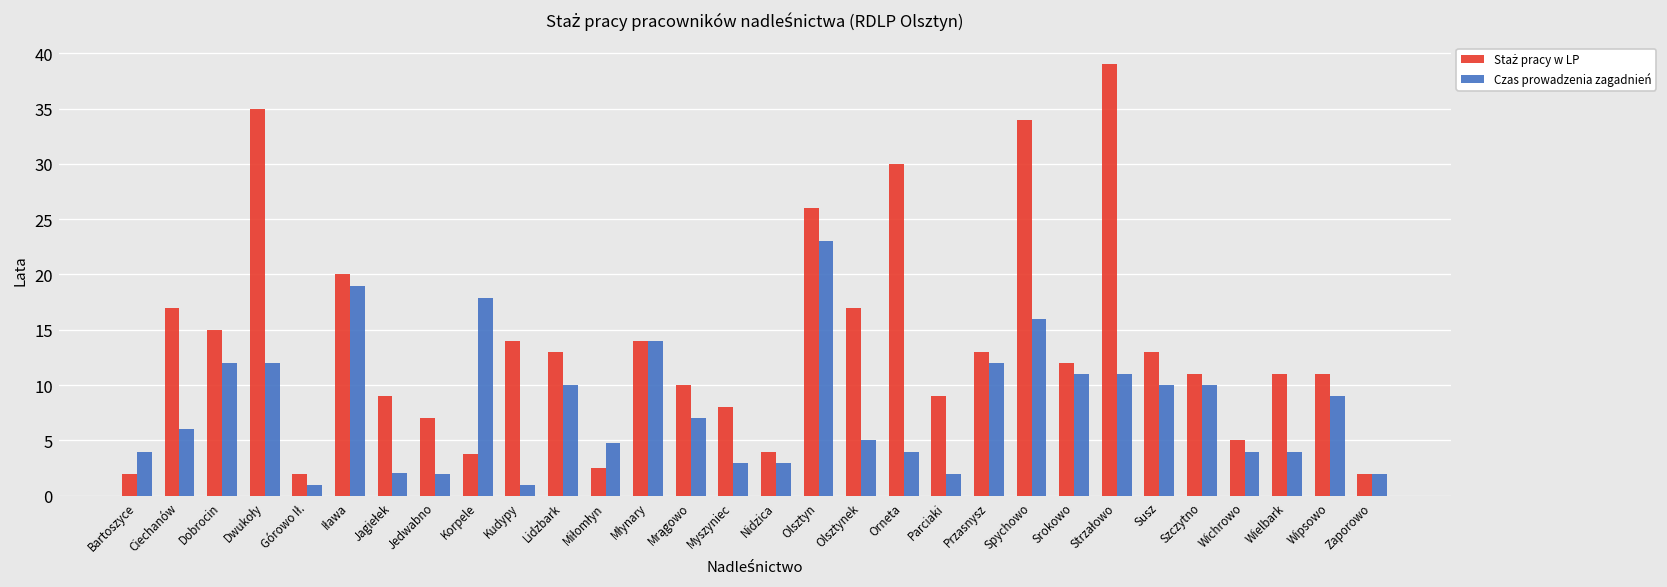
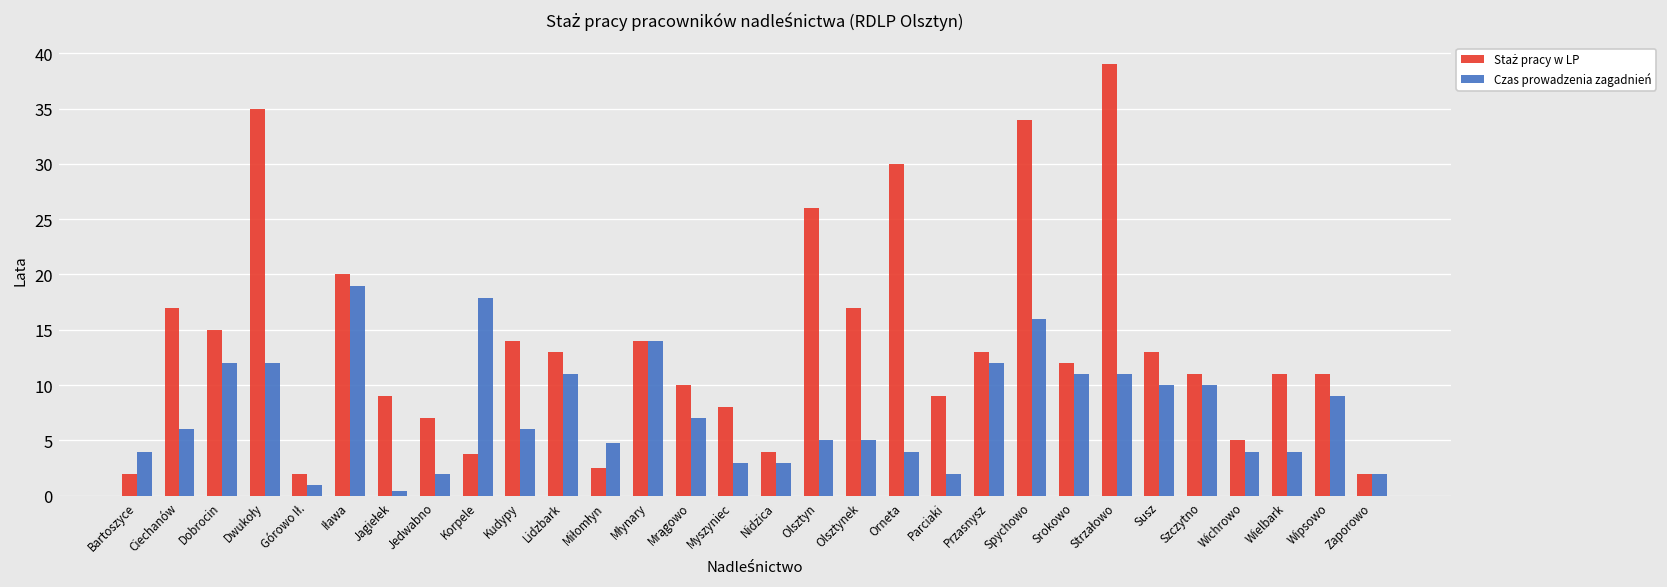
Czas prowadzenia zagadnień, Jagiełek: 2 -> 0
Czas prowadzenia zagadnień, Kudypy: 1 -> 6
Czas prowadzenia zagadnień, Lidzbark: 10 -> 11
Czas prowadzenia zagadnień, Olsztyn: 23 -> 5
